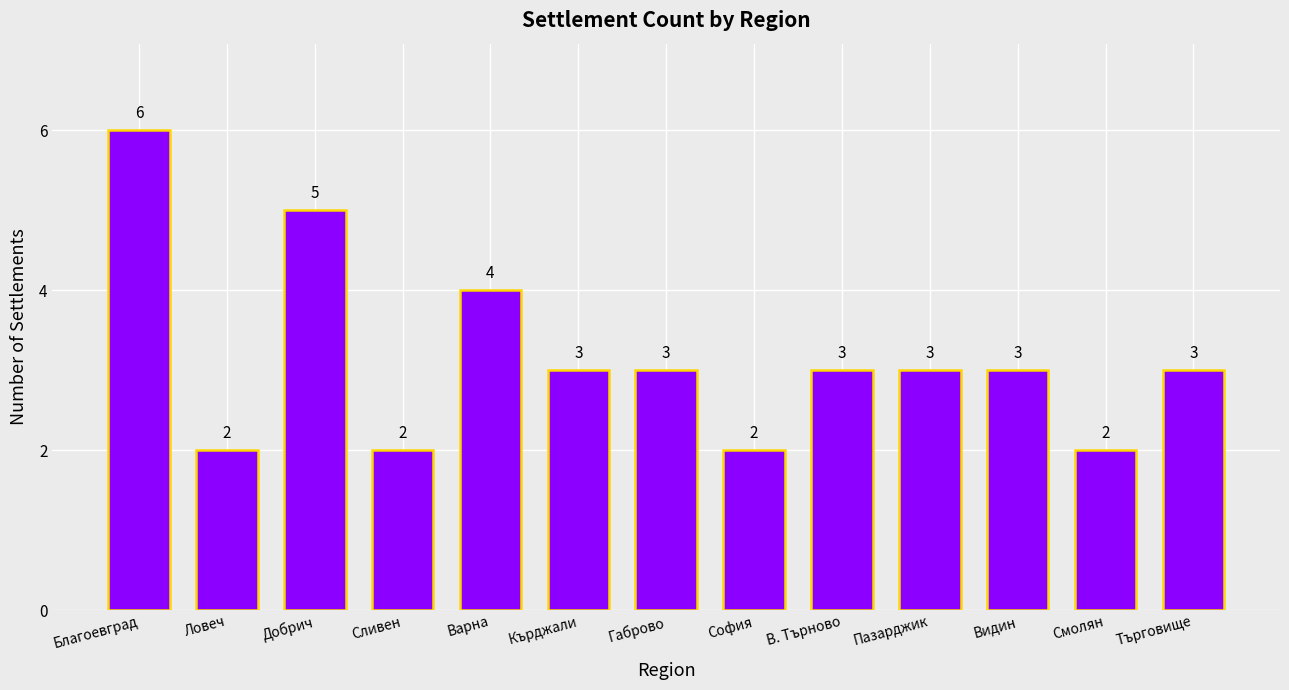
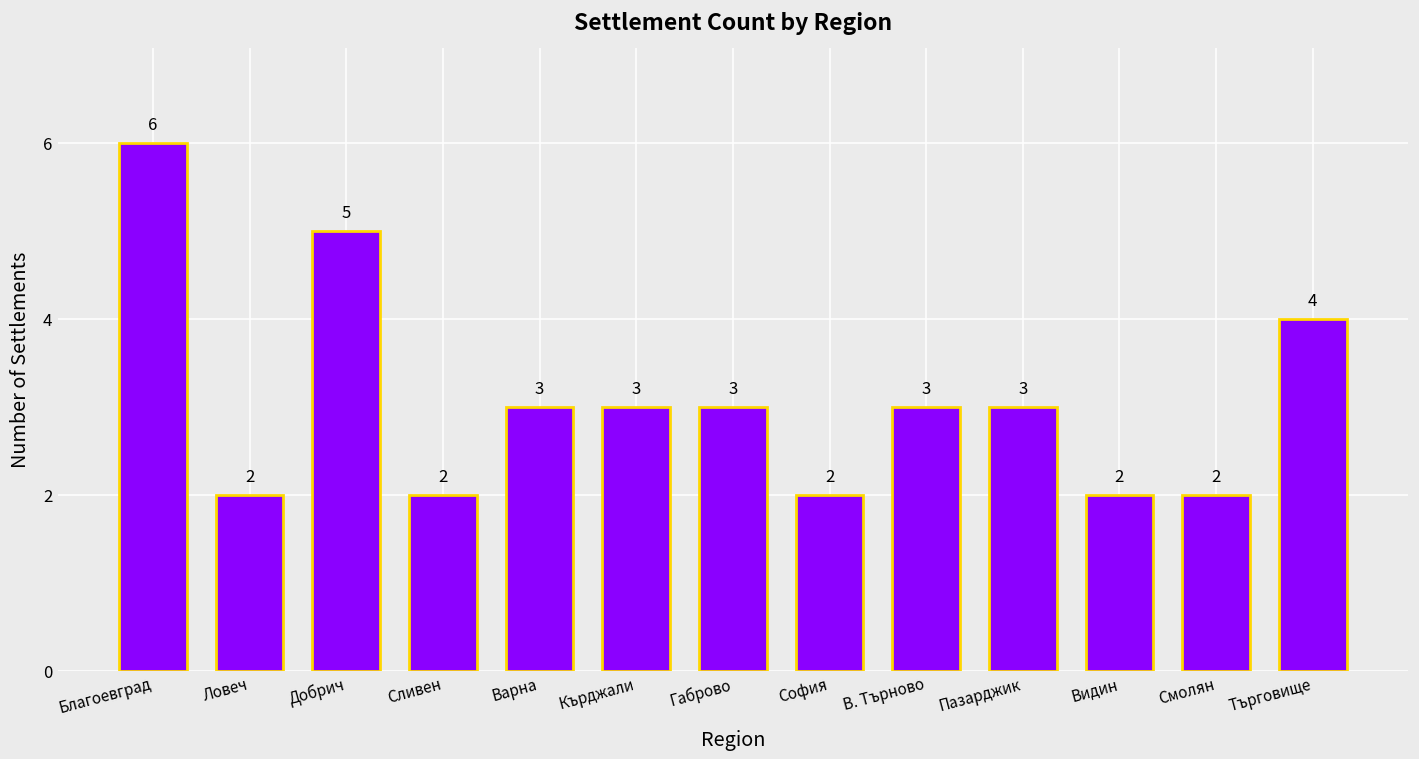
Варна: 4 -> 3
Видин: 3 -> 2
Търговище: 3 -> 4
